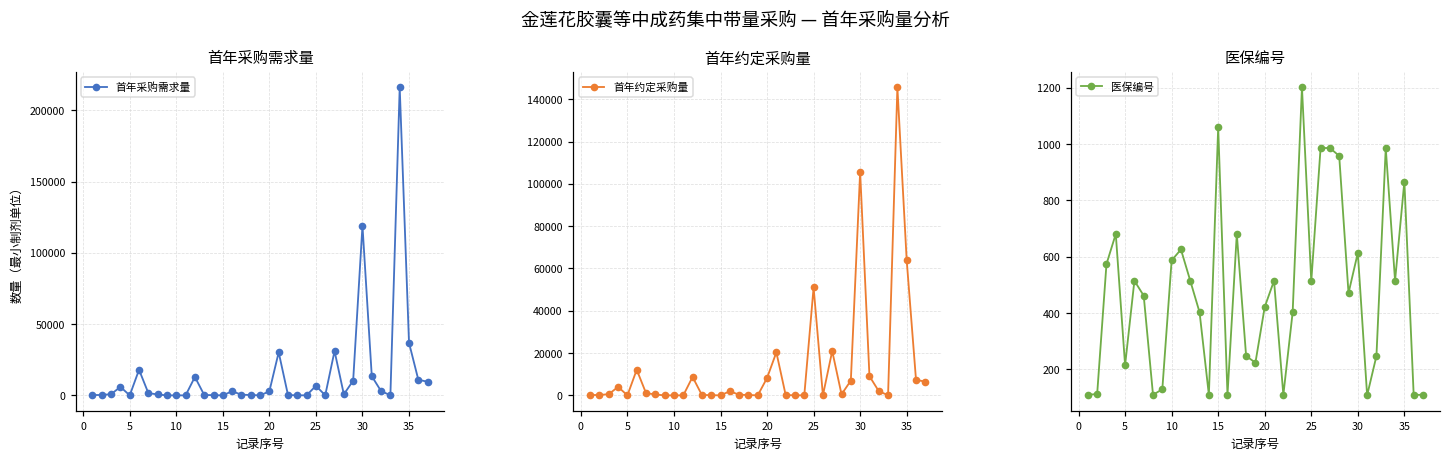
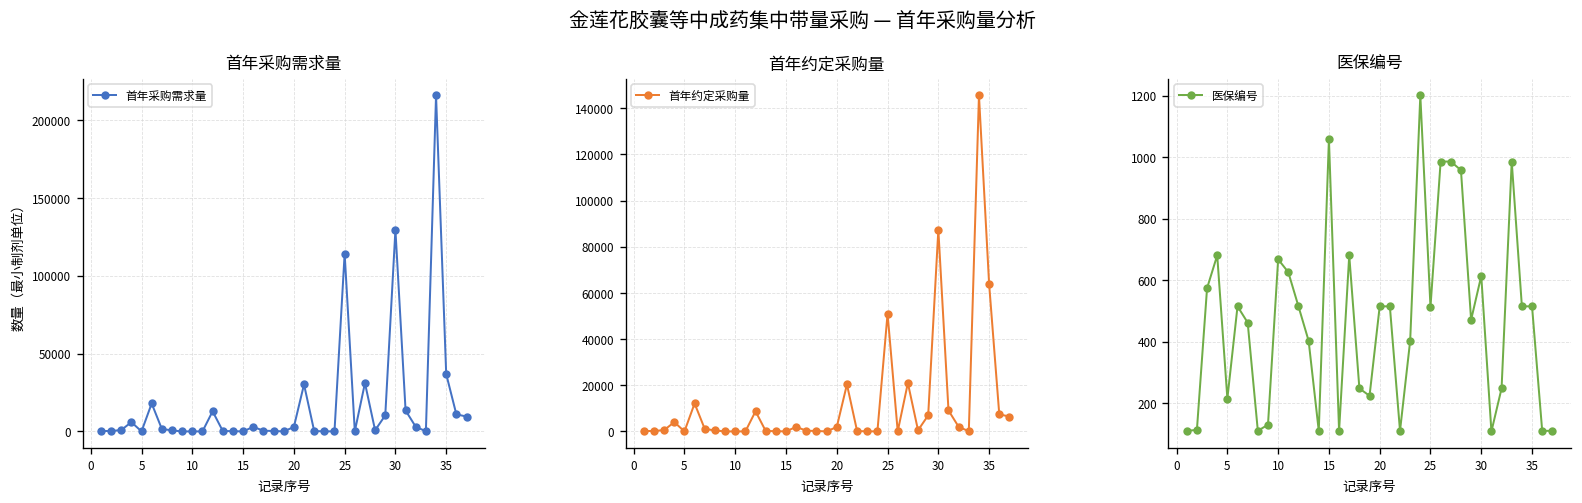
首年采购需求量, 25: 7000 -> 114000
首年采购需求量, 30: 119000 -> 130000
首年约定采购量, 20: 8000 -> 2000
首年约定采购量, 30: 106000 -> 87000
医保编号, 10: 590 -> 670
医保编号, 20: 420 -> 520
医保编号, 35: 870 -> 520
